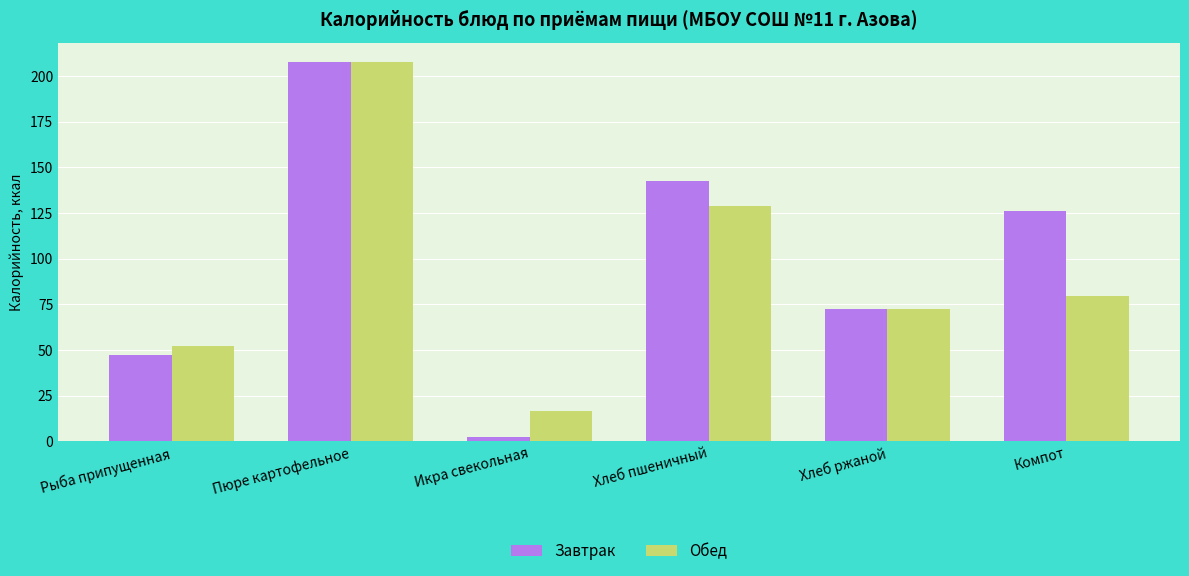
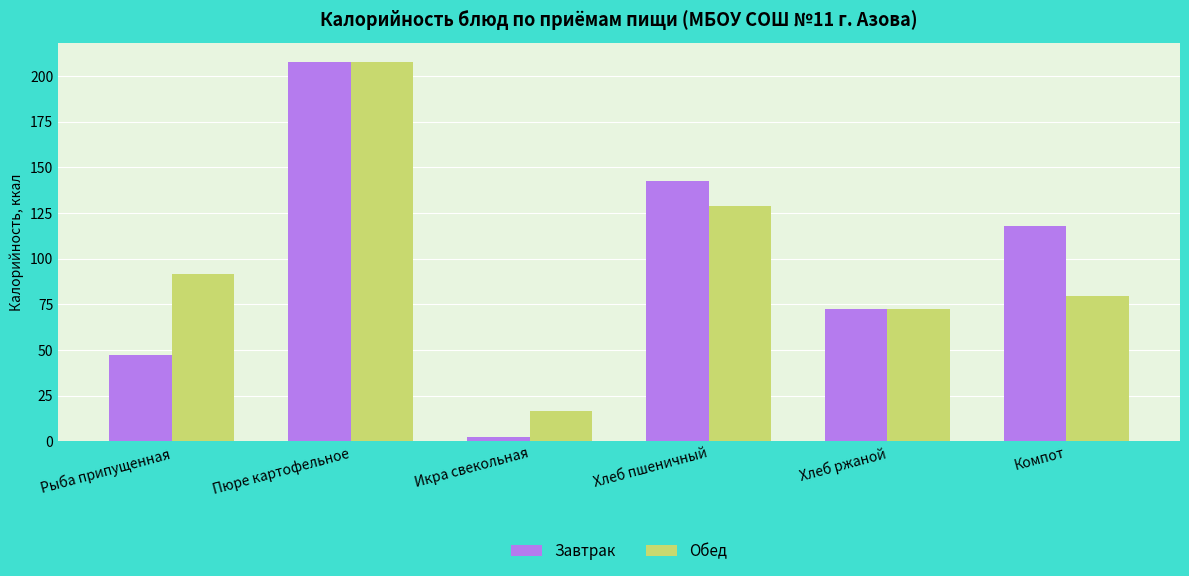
Обед, Рыба припущенная: 53 -> 92
Завтрак, Компот: 126 -> 118
